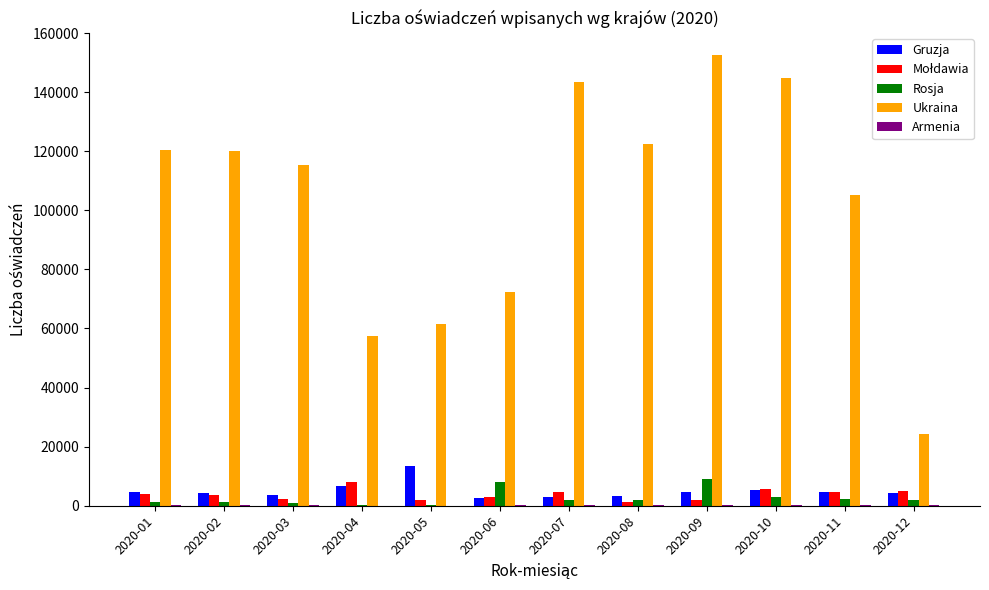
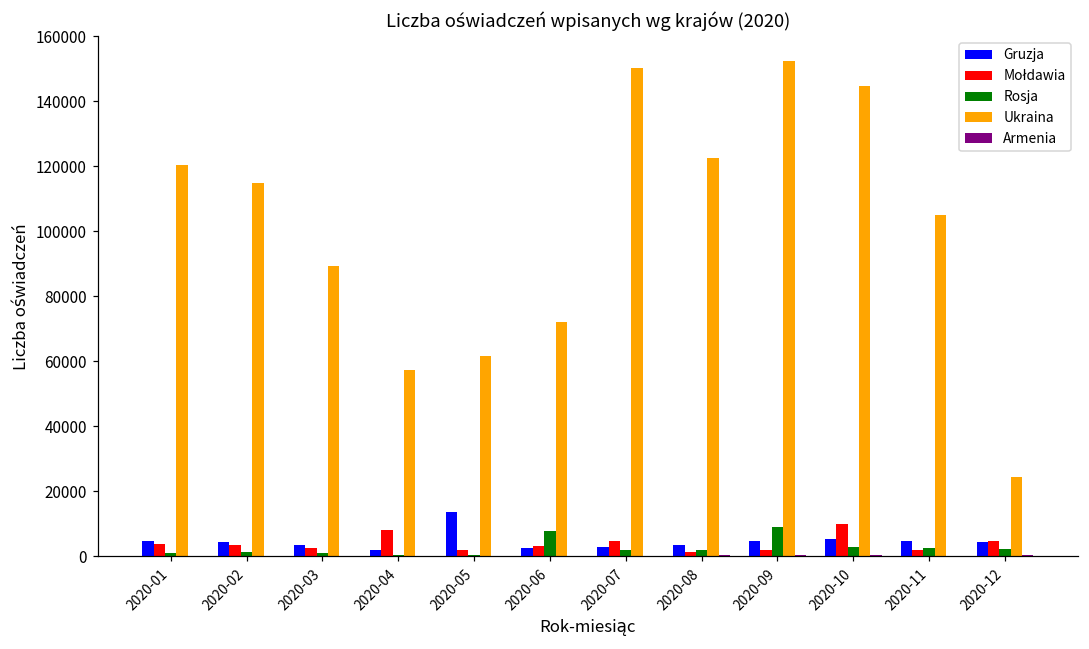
Ukraina, 2020-02: 120000 -> 115000
Ukraina, 2020-03: 115000 -> 89000
Gruzja, 2020-04: 7000 -> 2000
Ukraina, 2020-07: 143000 -> 150000
Mołdawia, 2020-10: 6000 -> 10000
Mołdawia, 2020-11: 5000 -> 2000
